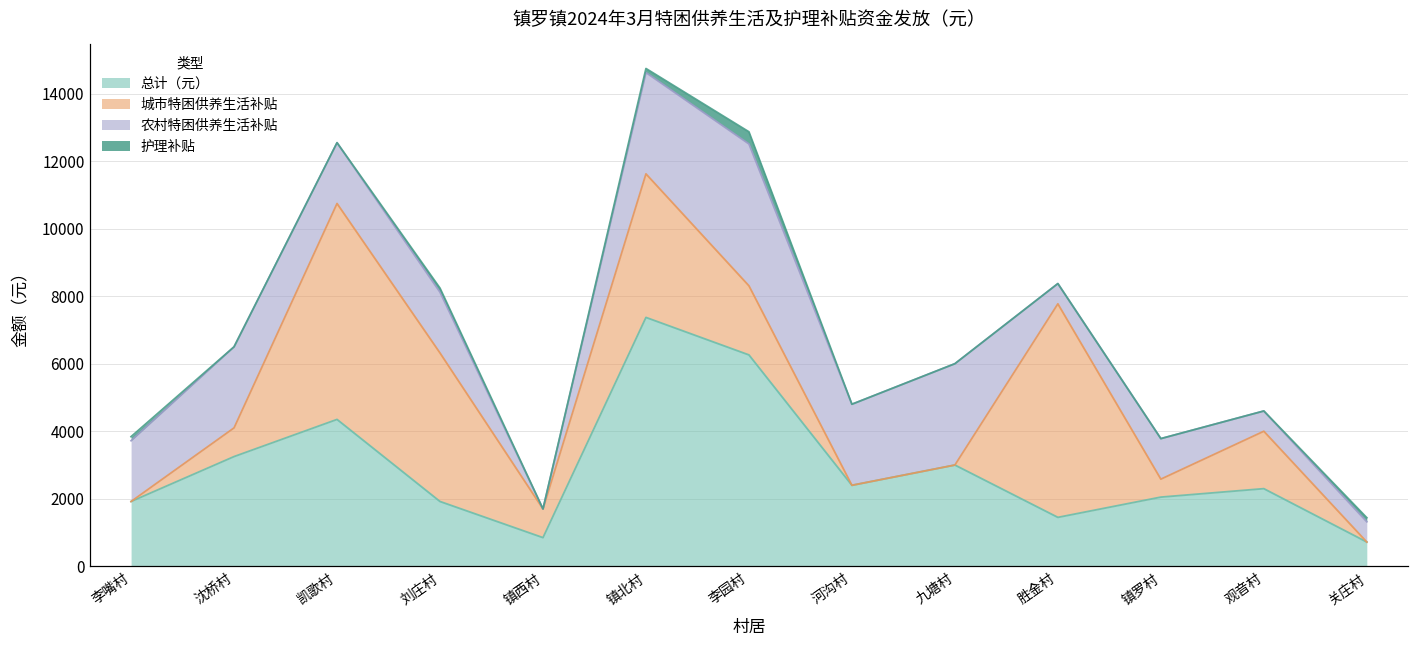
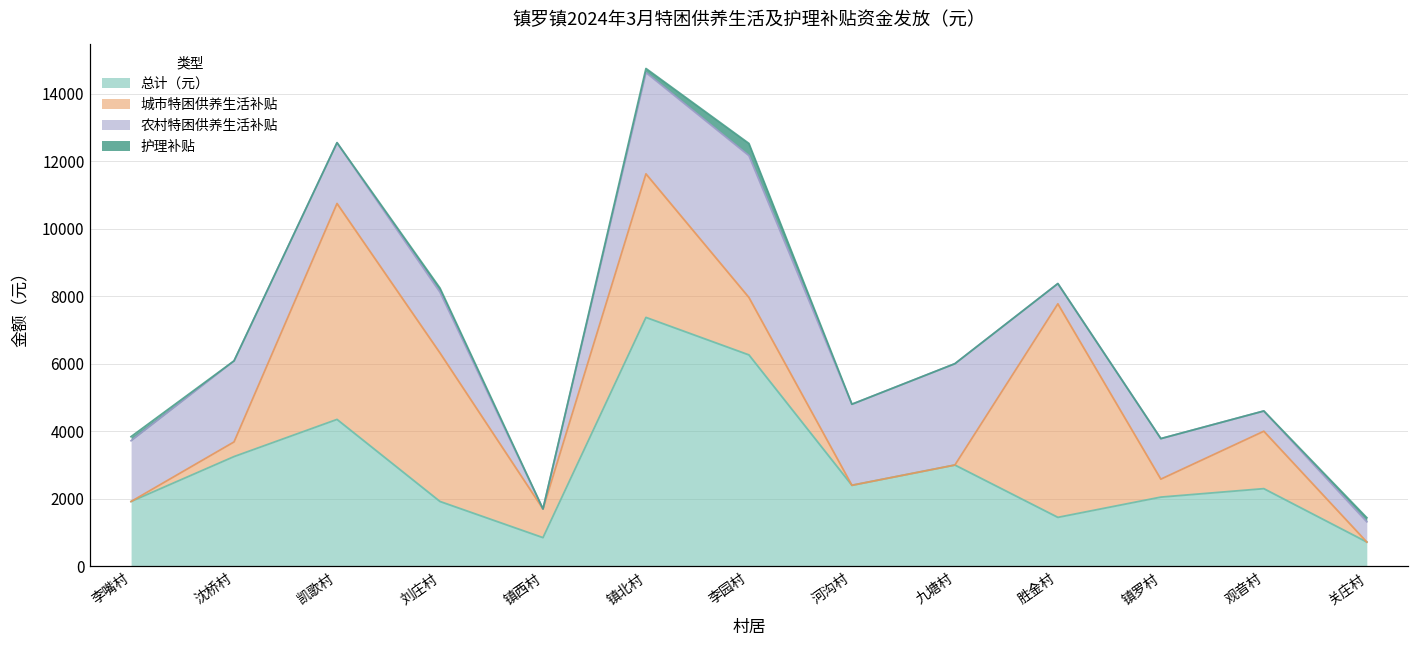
城市特困供养生活补贴, 沈桥村: 900 -> 400
城市特困供养生活补贴, 李园村: 2000 -> 1700
